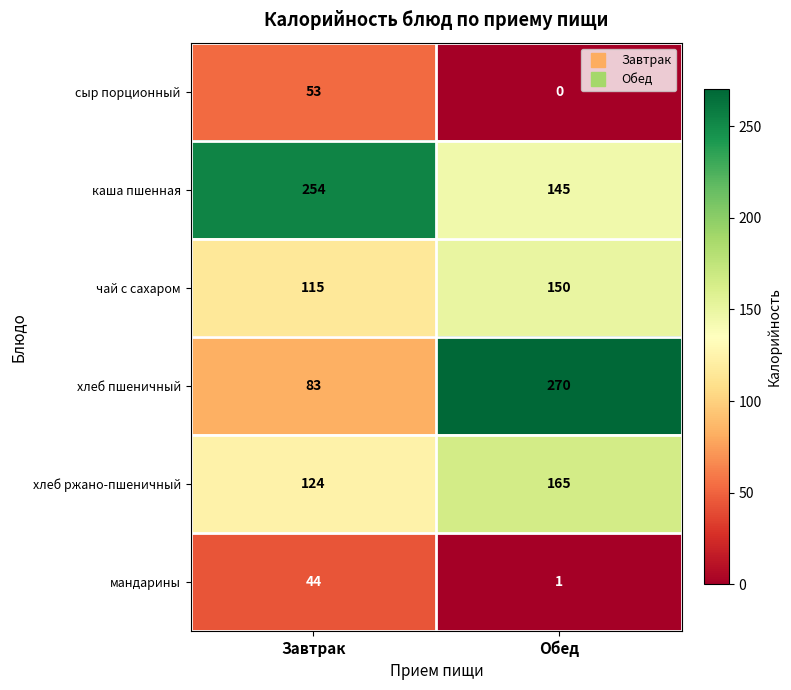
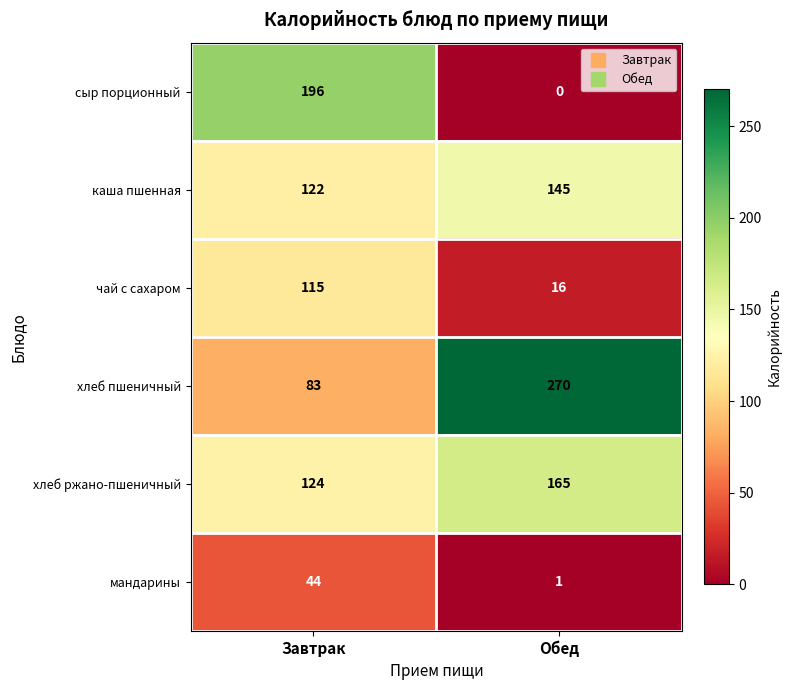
сыр порционный, Завтрак: 53 -> 196
каша пшенная, Завтрак: 254 -> 122
чай с сахаром, Обед: 150 -> 16
